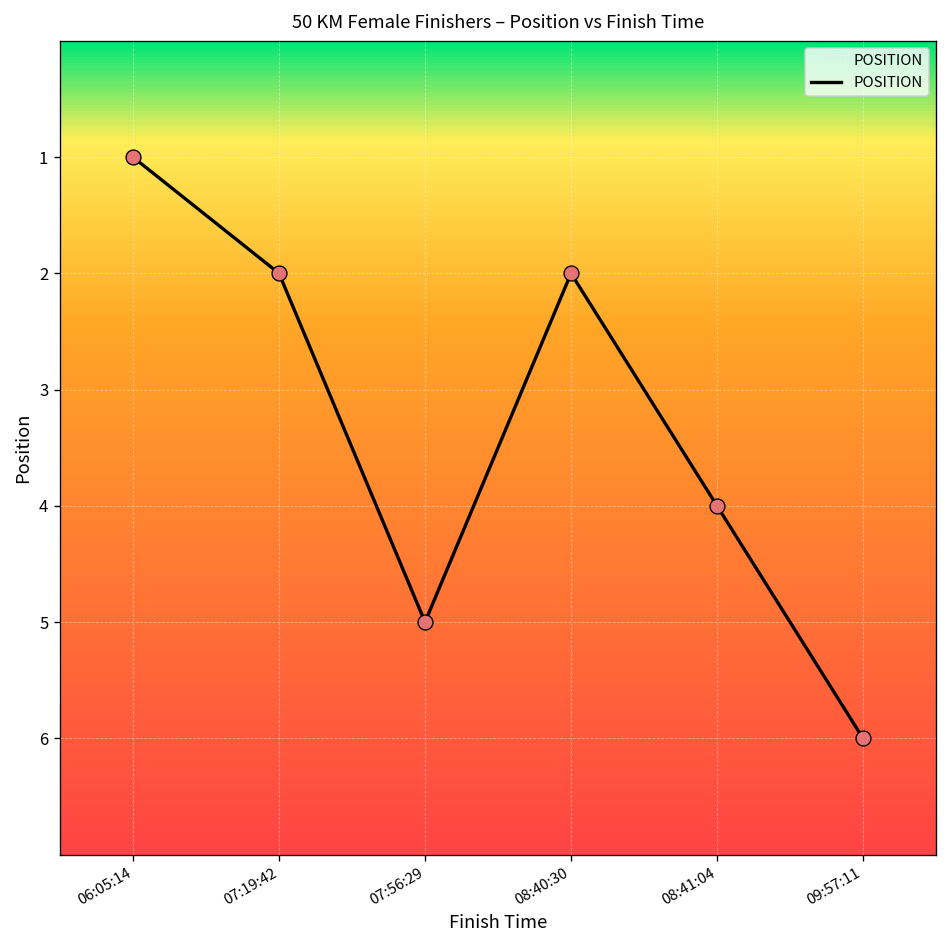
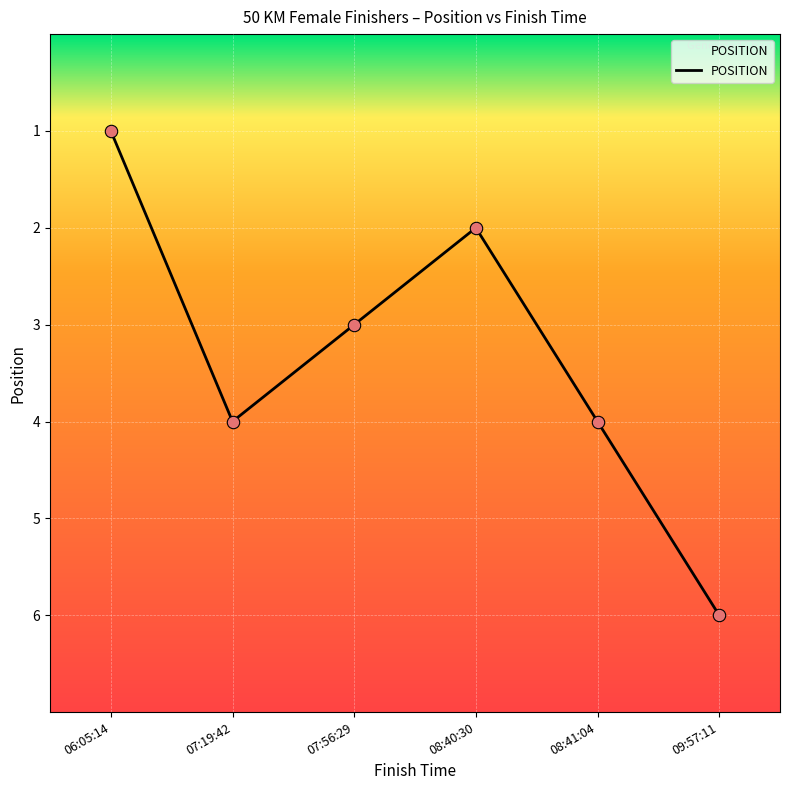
07:19:42: 2 -> 4
07:56:29: 5 -> 3
